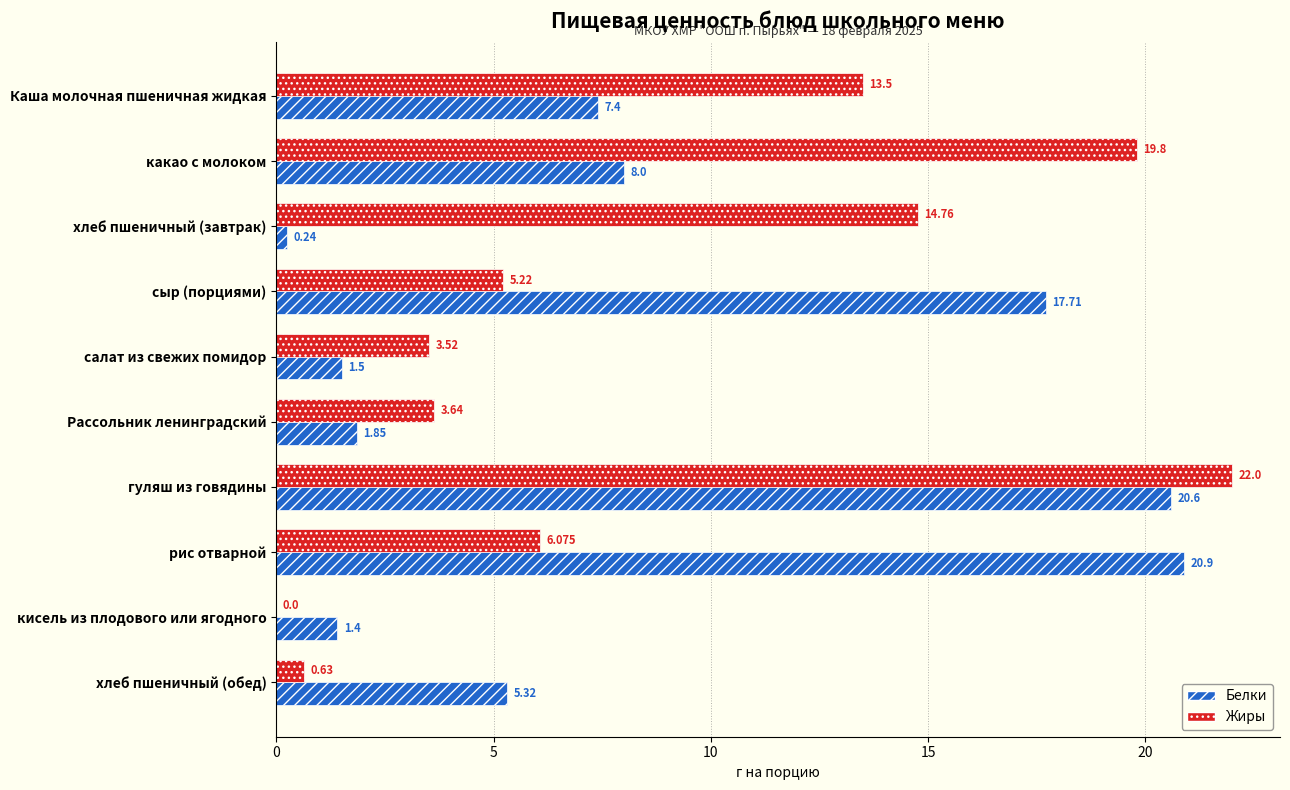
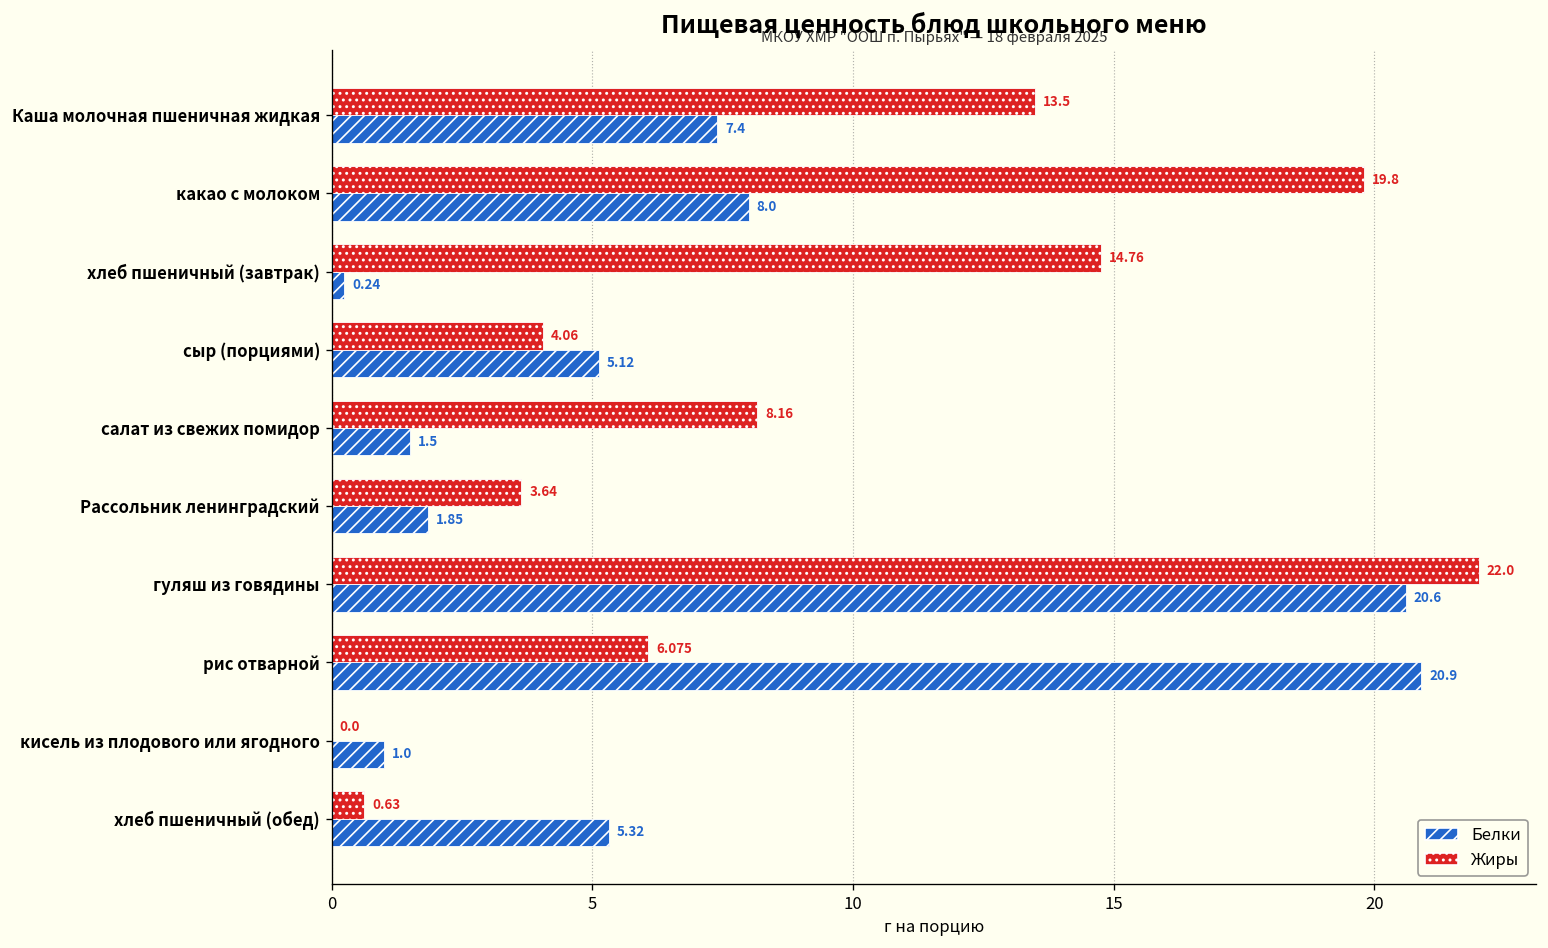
Жиры, сыр (порциями): 5.22 -> 4.06
Белки, сыр (порциями): 17.71 -> 5.12
Жиры, салат из свежих помидор: 3.52 -> 8.16
Белки, кисель из плодового или ягодного: 1.4 -> 1.0
